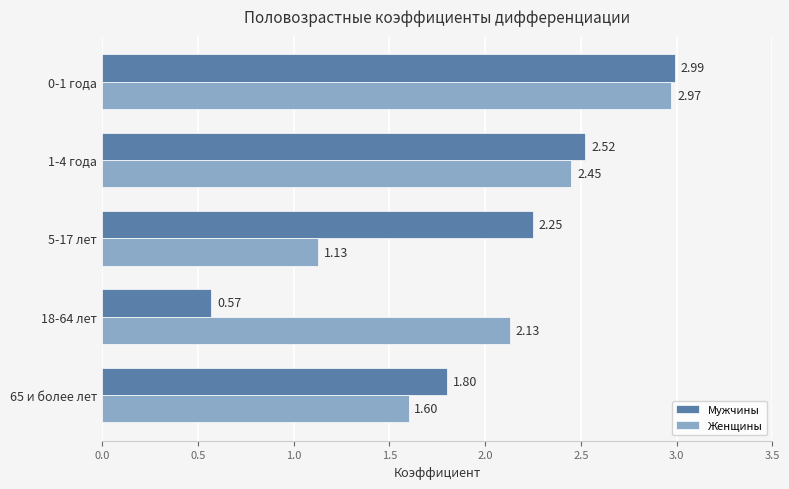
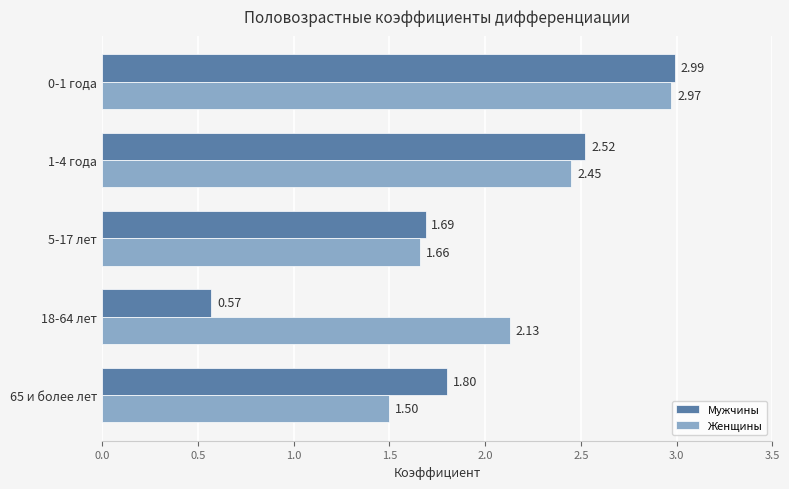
Мужчины, 5-17 лет: 2.25 -> 1.69
Женщины, 5-17 лет: 1.13 -> 1.66
Женщины, 65 и более лет: 1.60 -> 1.50
